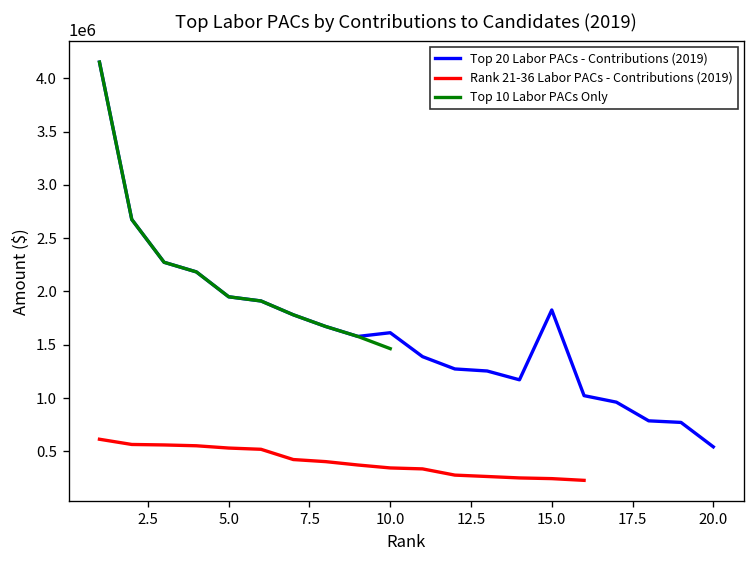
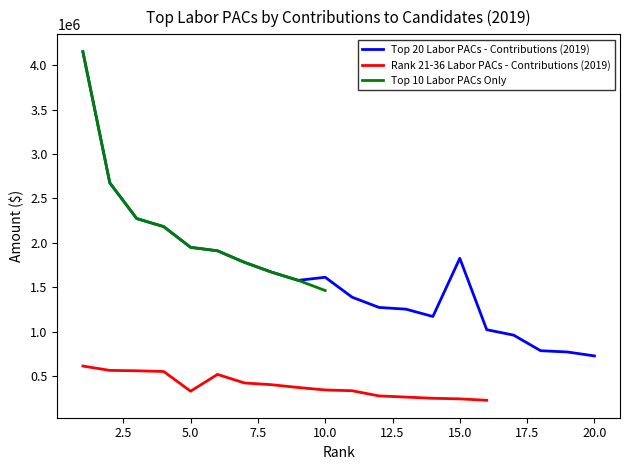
Rank 21-36 Labor PACs - Contributions (2019), 5.0: 500000 -> 300000
Top 20 Labor PACs - Contributions (2019), 20.0: 500000 -> 700000
